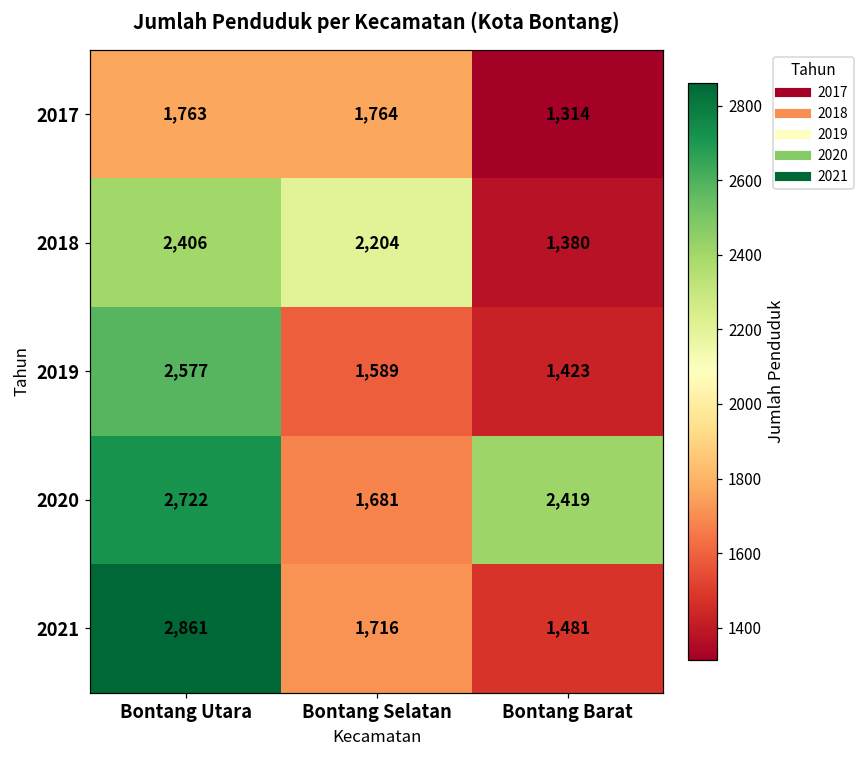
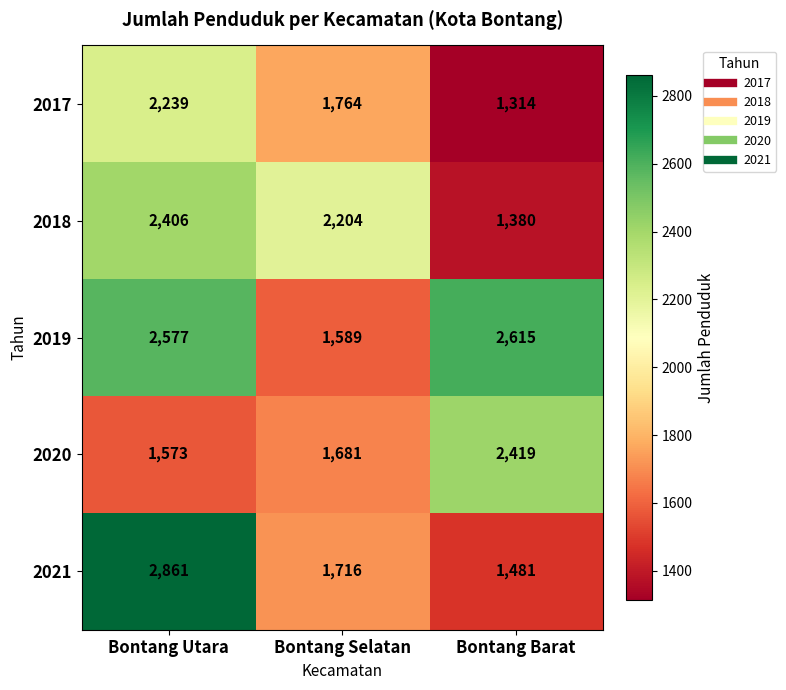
2017, Bontang Utara: 1,763 -> 2,239
2019, Bontang Barat: 1,423 -> 2,615
2020, Bontang Utara: 2,722 -> 1,573
